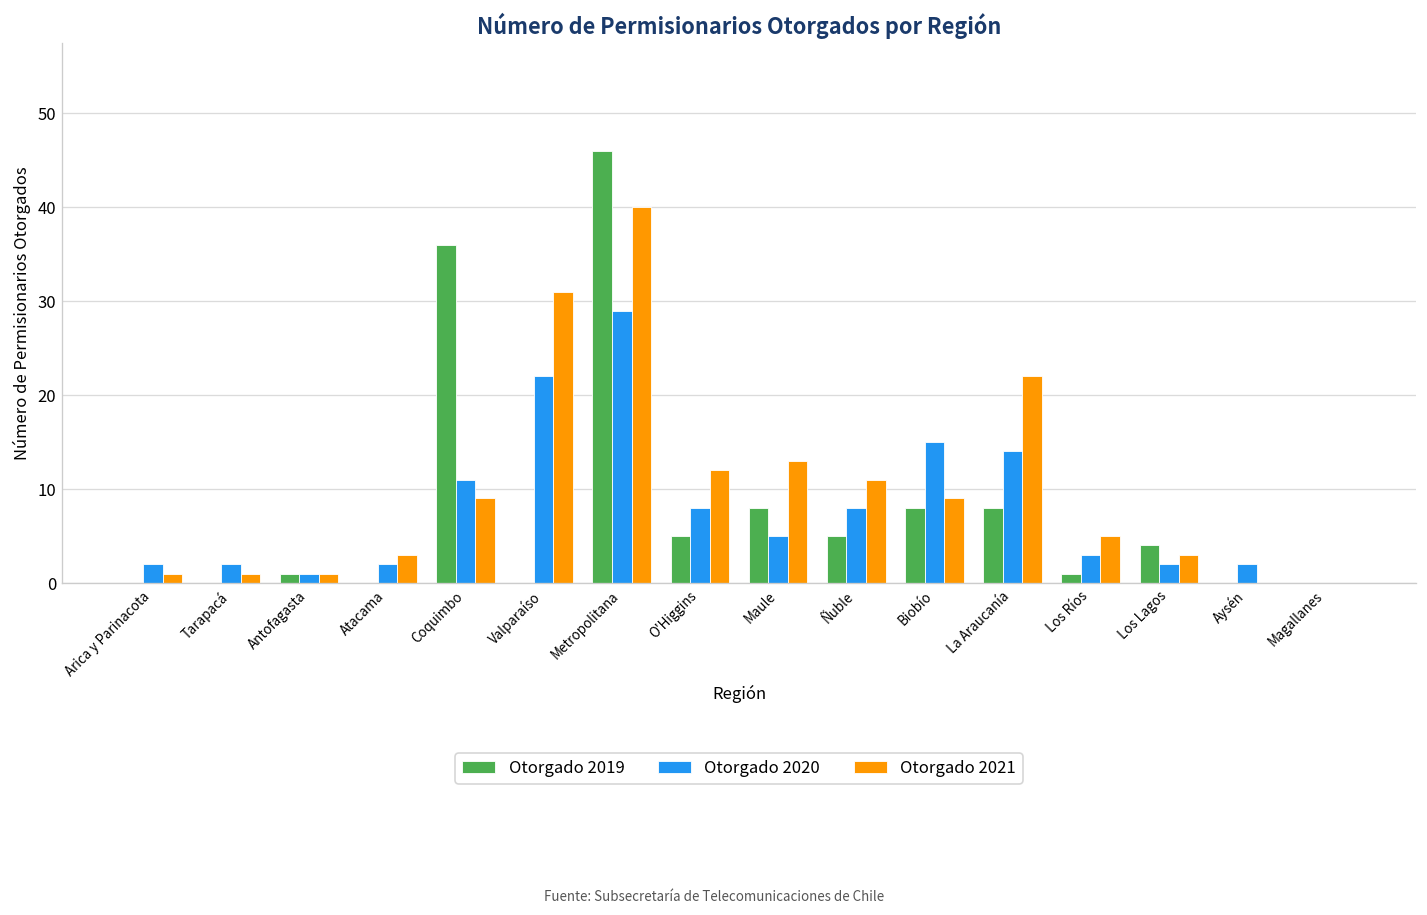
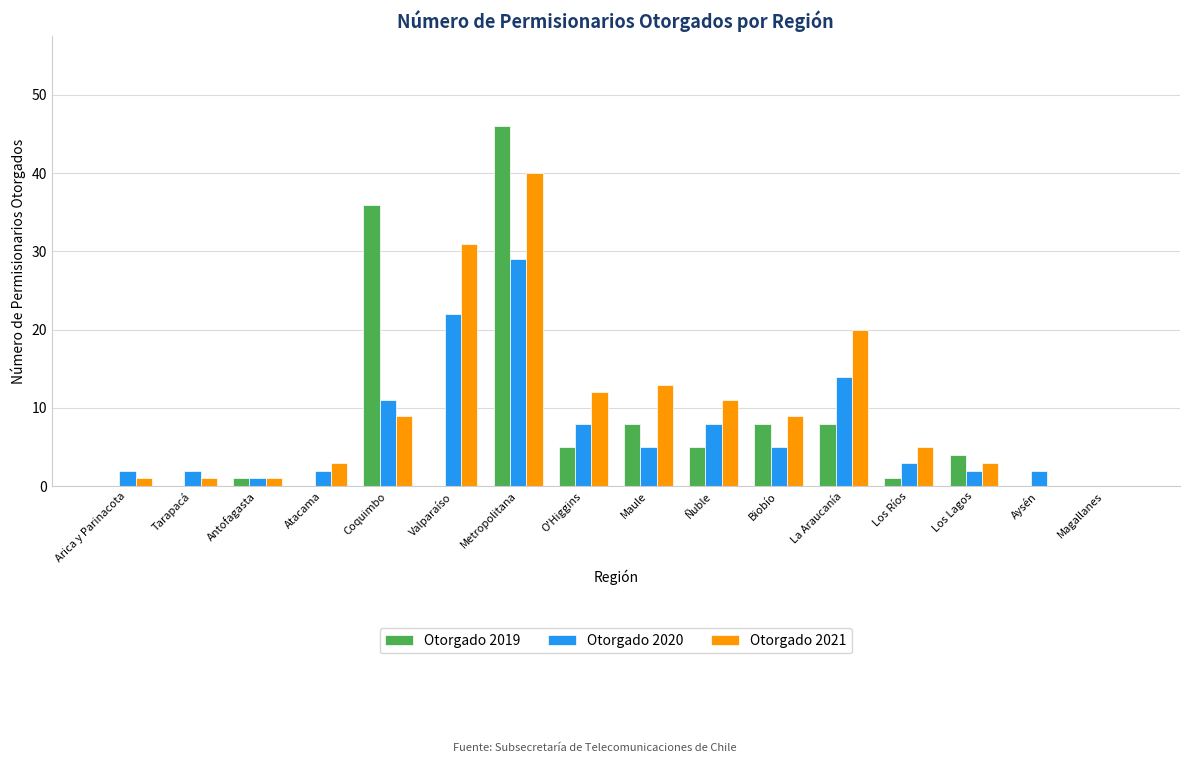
Otorgado 2020, Biobío: 15 -> 5
Otorgado 2021, La Araucanía: 22 -> 20
